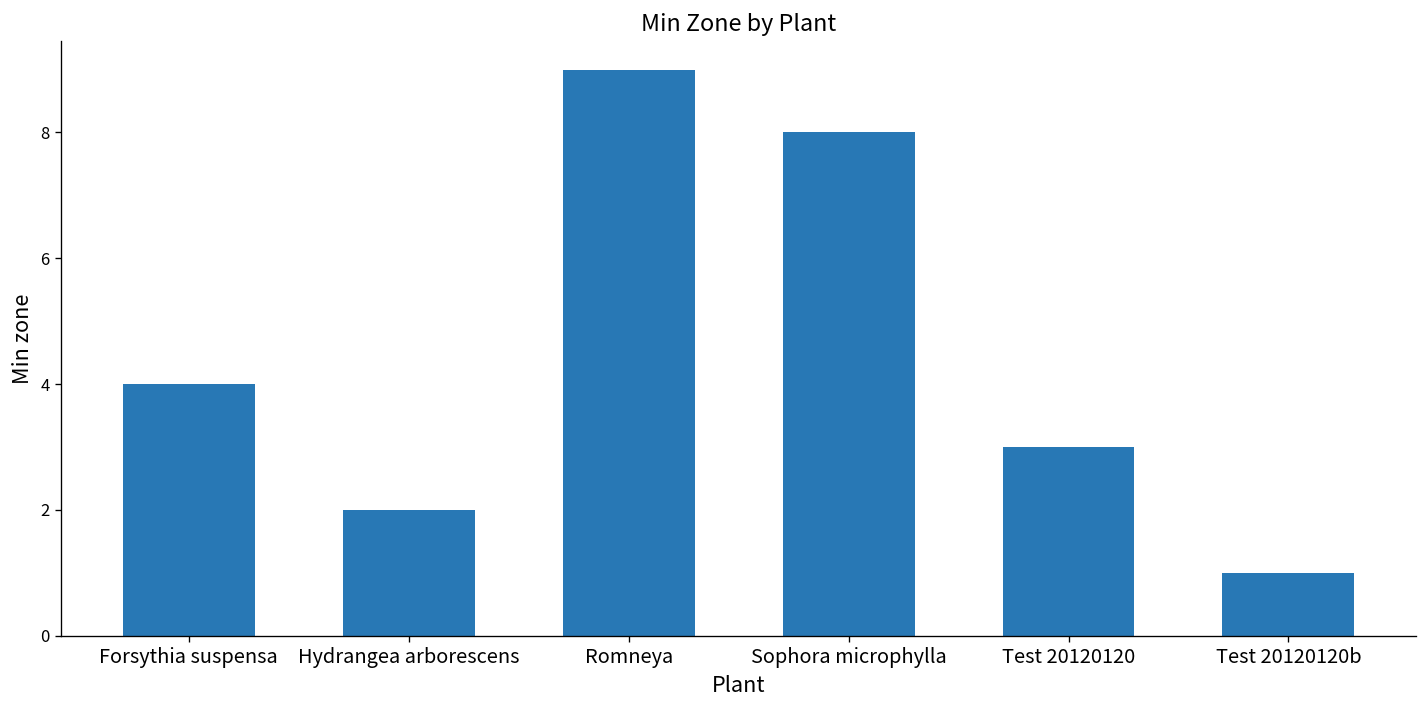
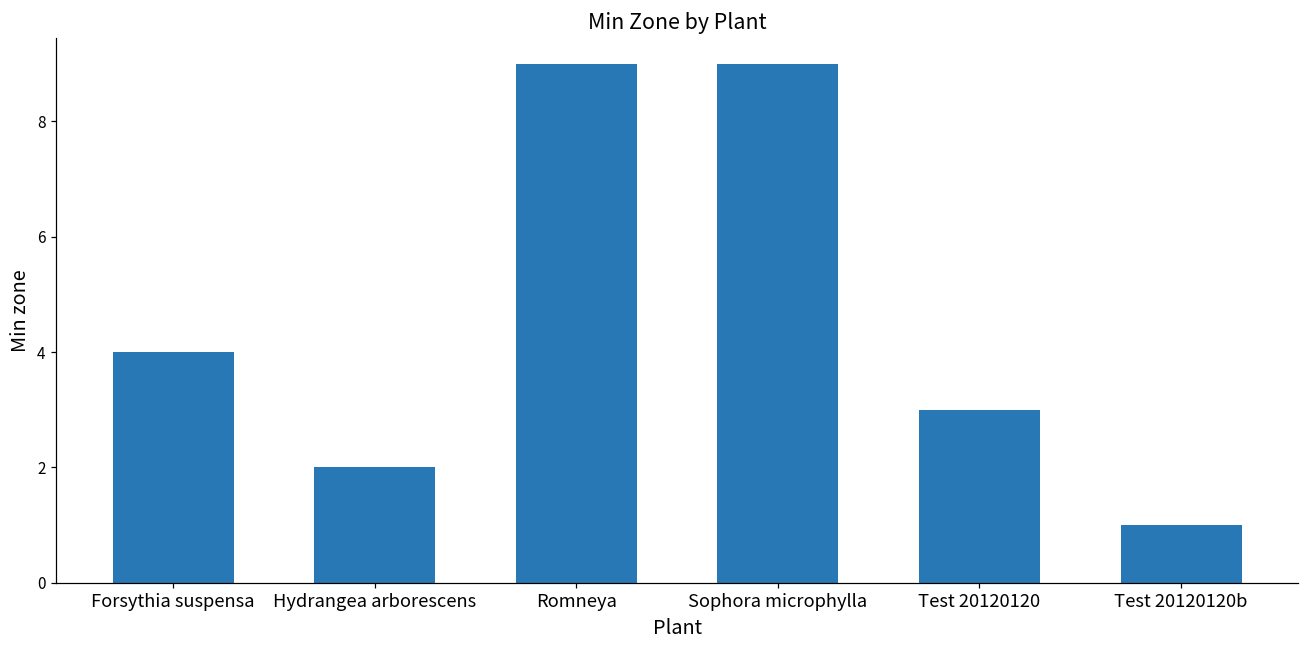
Sophora microphylla: 8 -> 9
